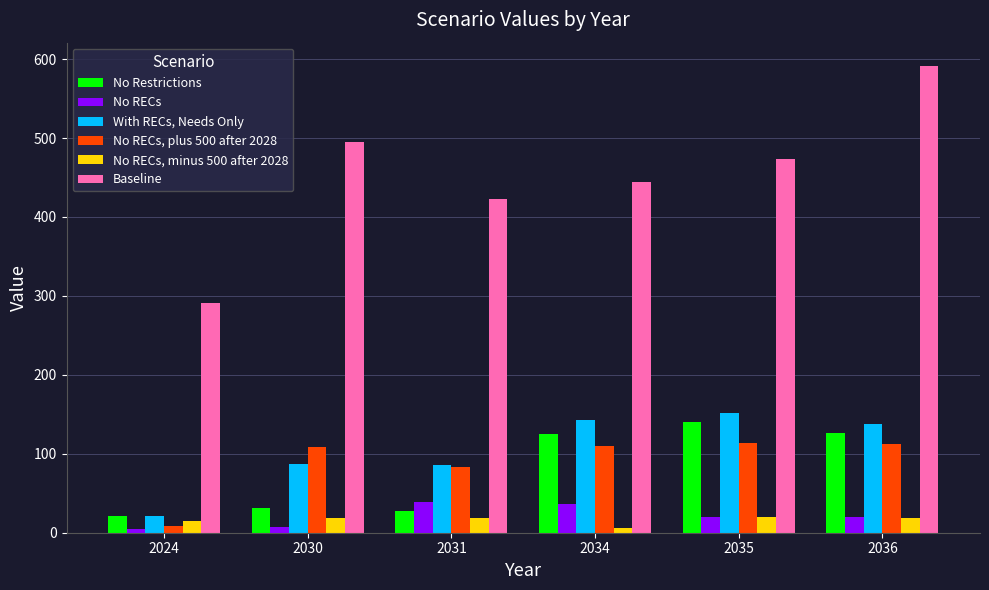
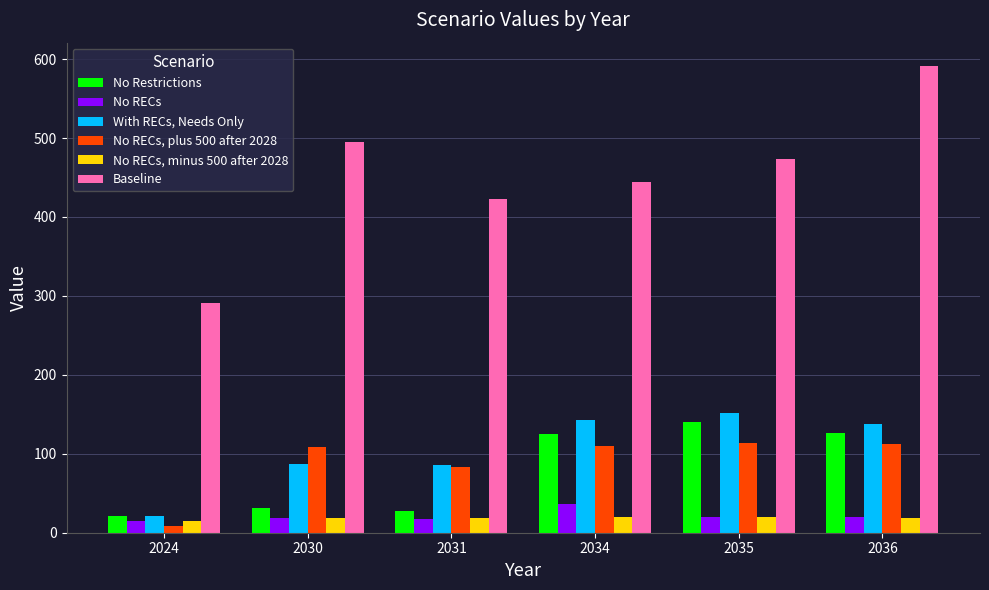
No RECs, 2024: 10 -> 20
No RECs, 2030: 10 -> 20
No RECs, 2031: 40 -> 20
No RECs, minus 500 after 2028, 2034: 10 -> 20
